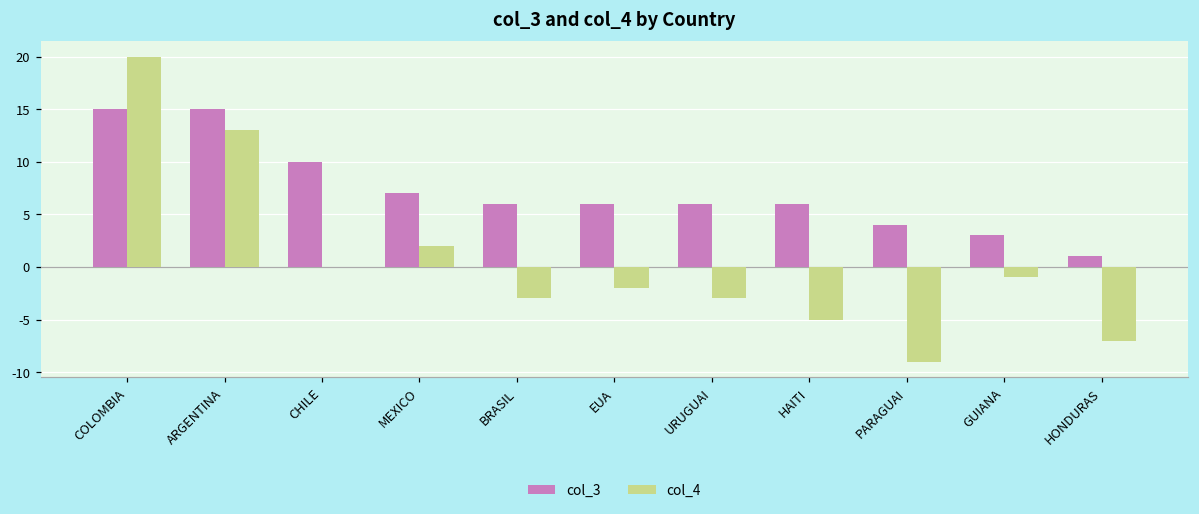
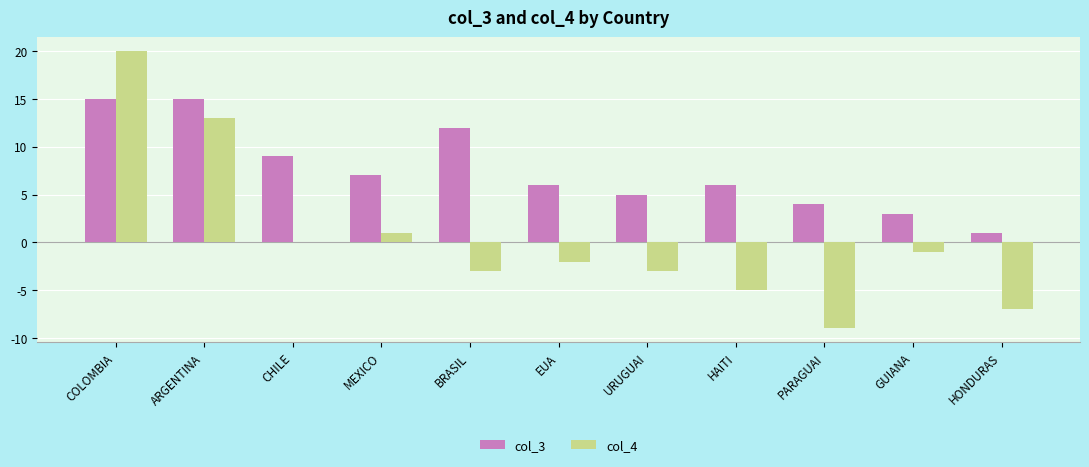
col_3, CHILE: 10 -> 9
col_4, MEXICO: 2 -> 1
col_3, BRASIL: 6 -> 12
col_3, URUGUAI: 6 -> 5
